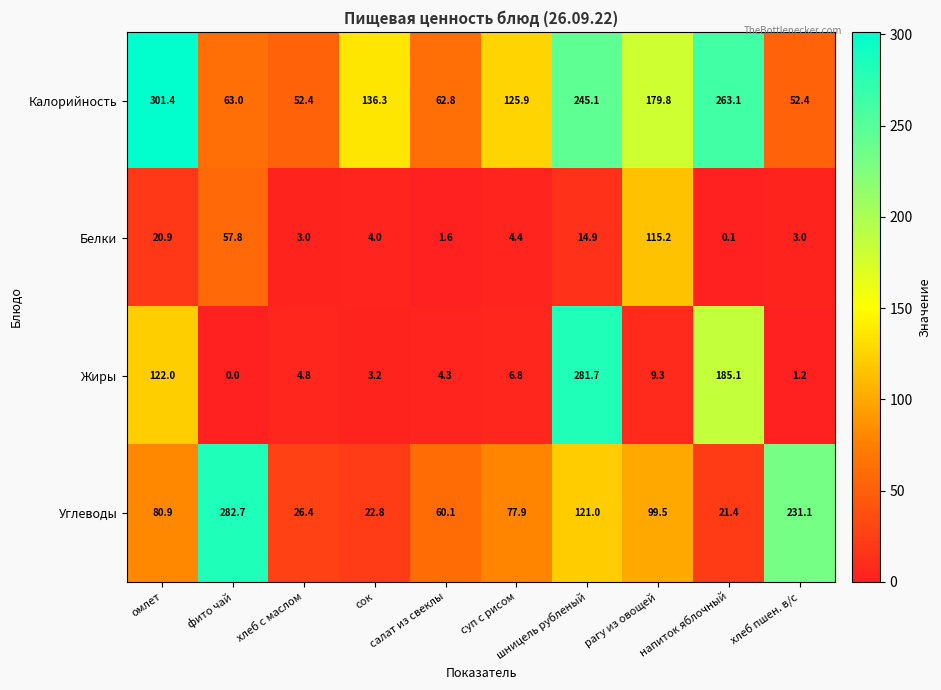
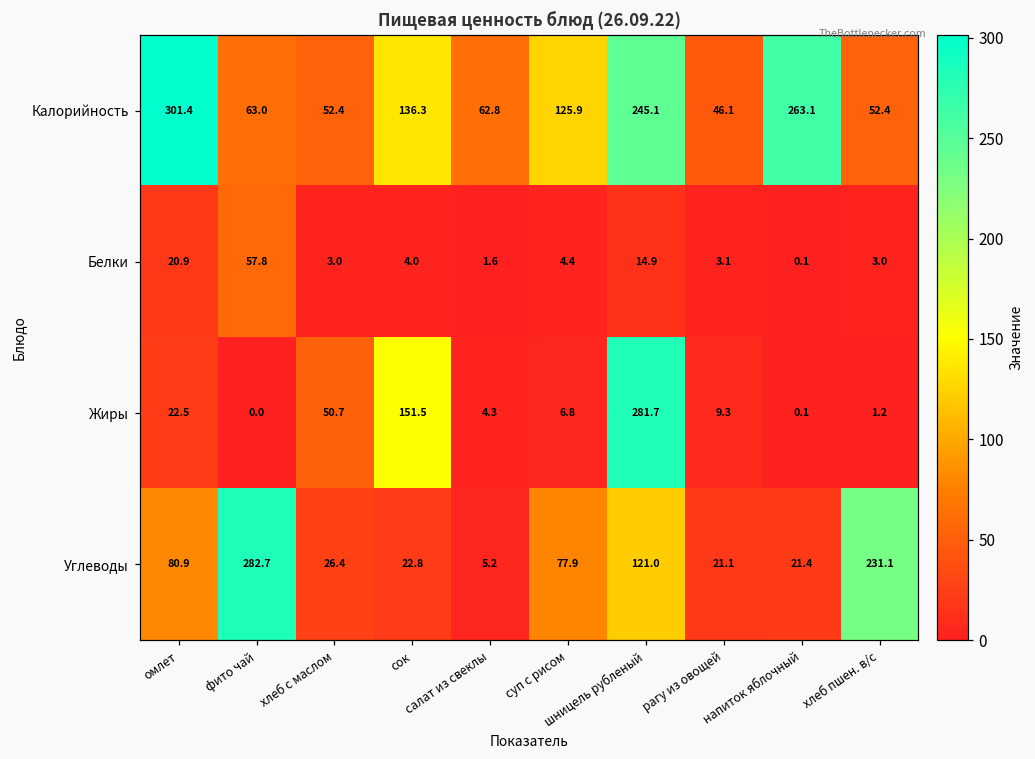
Калорийность, рагу из овощей: 179.8 -> 46.1
Белки, рагу из овощей: 115.2 -> 3.1
Жиры, омлет: 122.0 -> 22.5
Жиры, хлеб с маслом: 4.8 -> 50.7
Жиры, сок: 3.2 -> 151.5
Жиры, напиток яблочный: 185.1 -> 0.1
Углеводы, салат из свеклы: 60.1 -> 5.2
Углеводы, рагу из овощей: 99.5 -> 21.1
